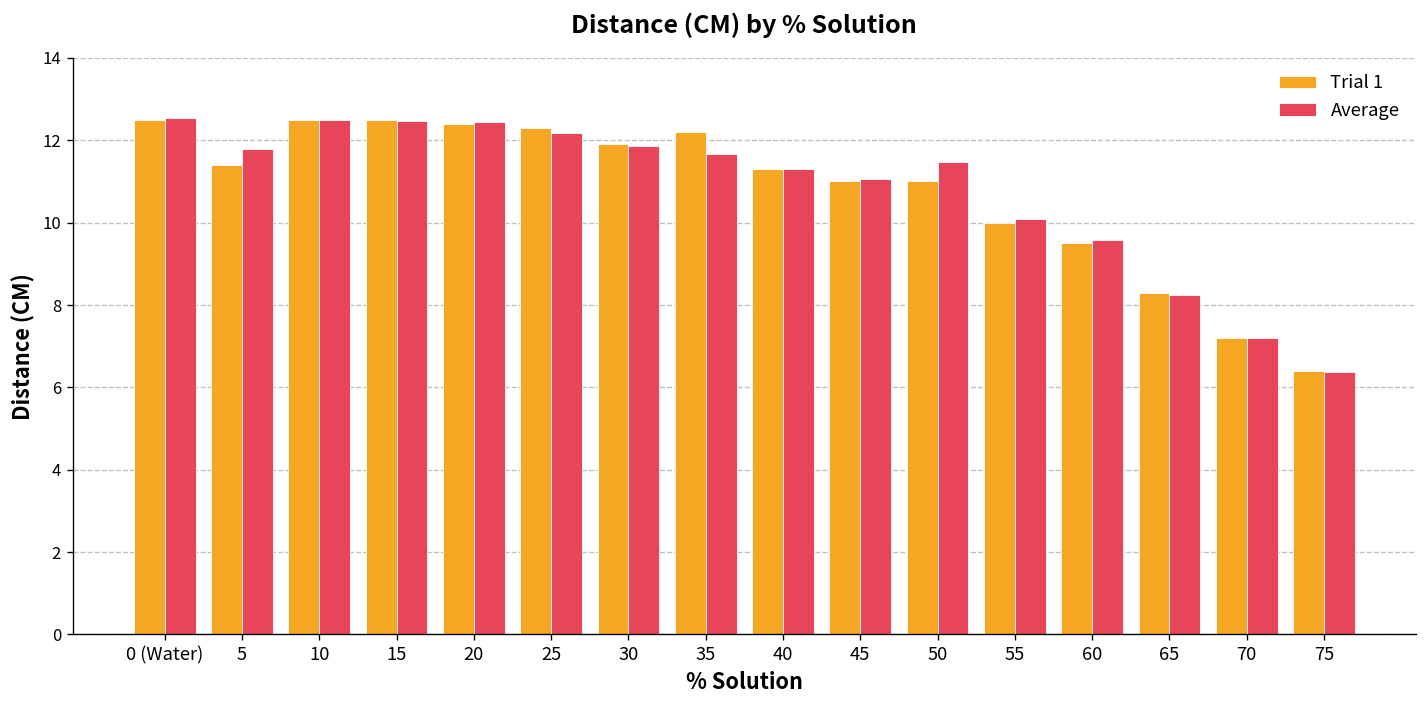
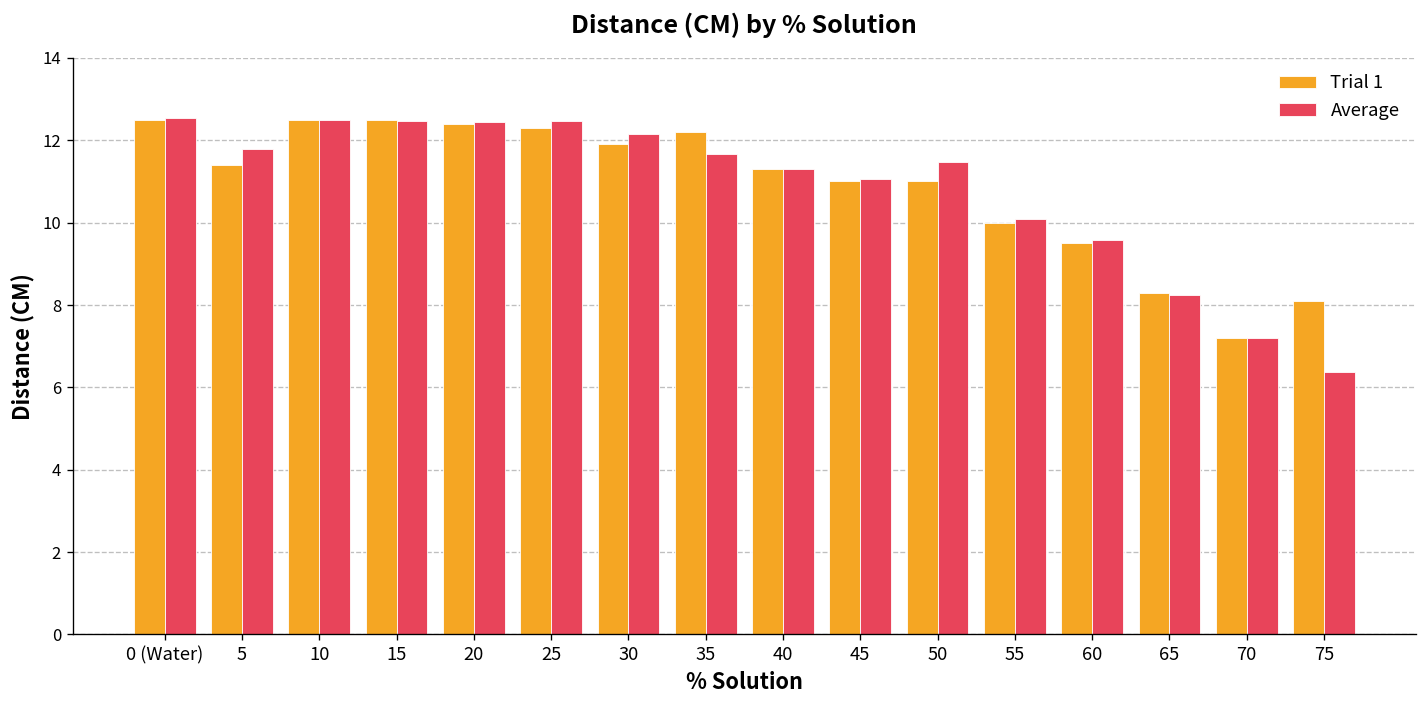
Average, 25: 12.2 -> 12.5
Average, 30: 11.9 -> 12.2
Trial 1, 75: 6.4 -> 8.1
